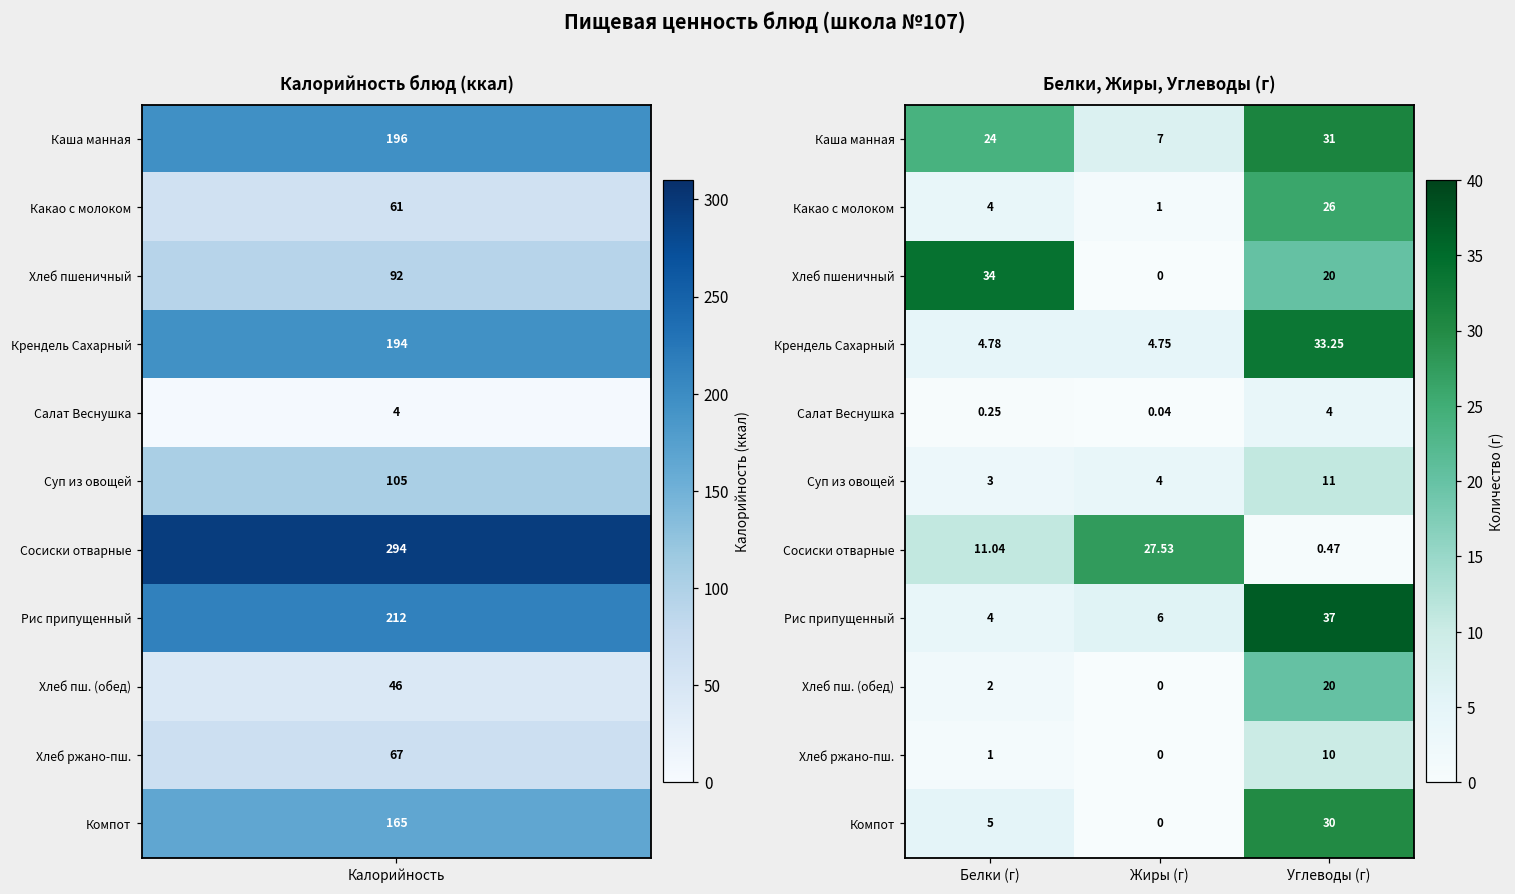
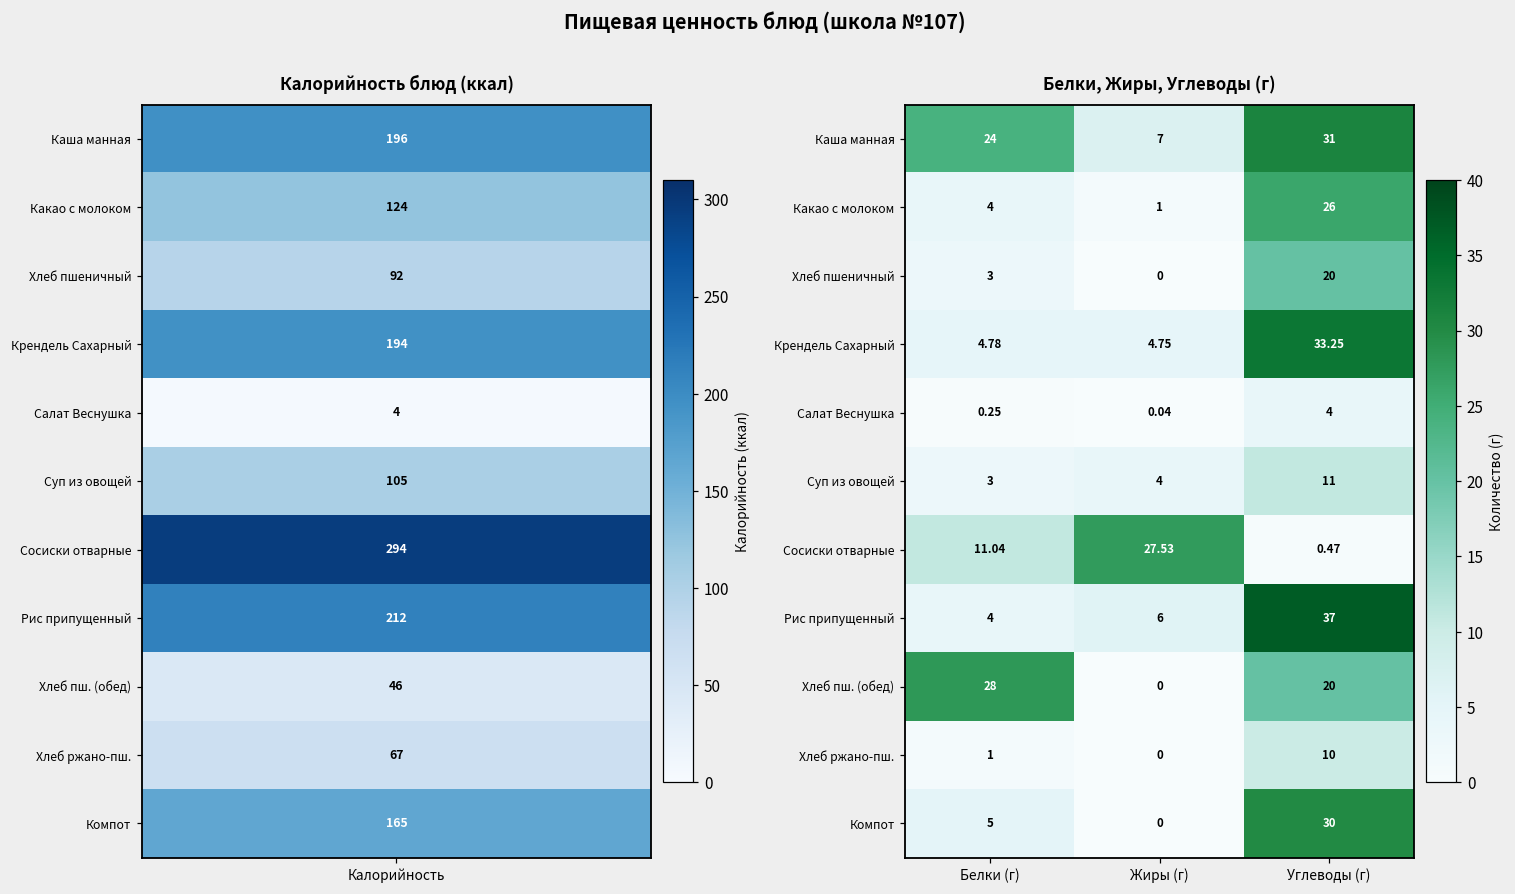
Калорийность блюд (ккал), Какао с молоком, Калорийность: 61 -> 124
Белки, Жиры, Углеводы (г), Хлеб пшеничный, Белки (г): 34 -> 3
Белки, Жиры, Углеводы (г), Хлеб пш. (обед), Белки (г): 2 -> 28
